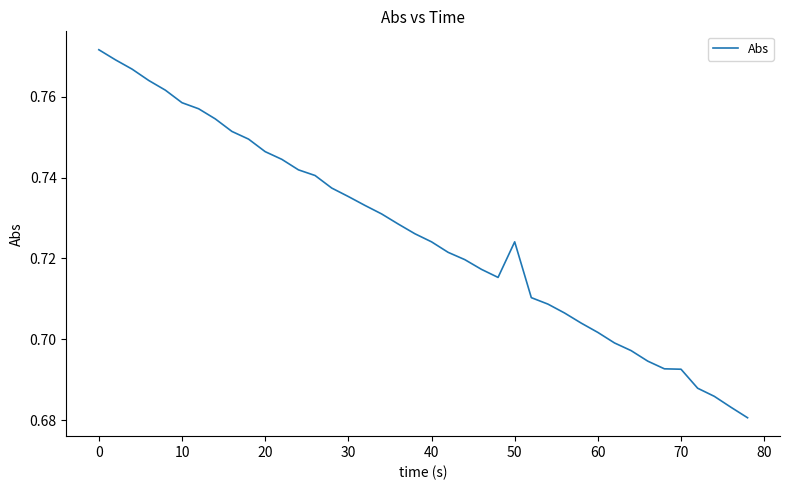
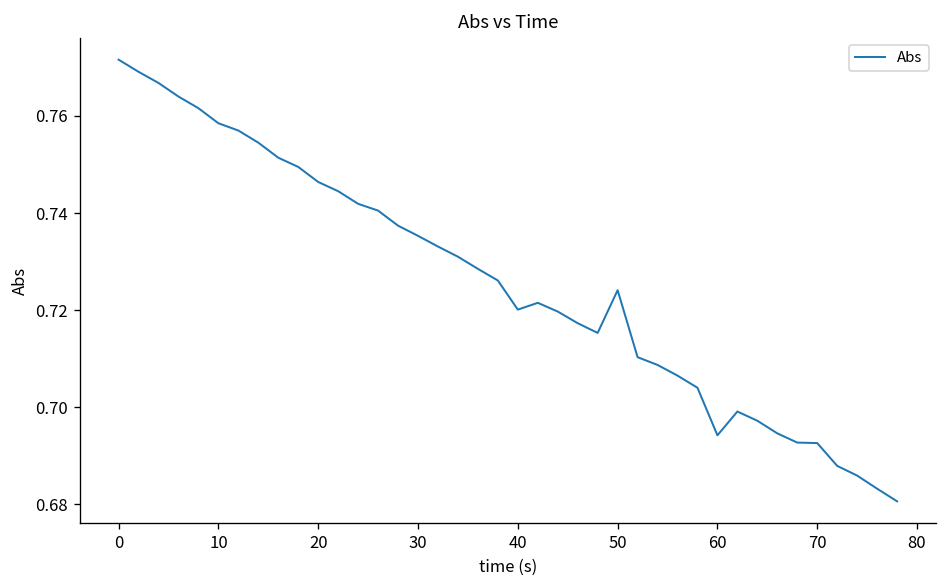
40: 0.724 -> 0.720
60: 0.702 -> 0.694
